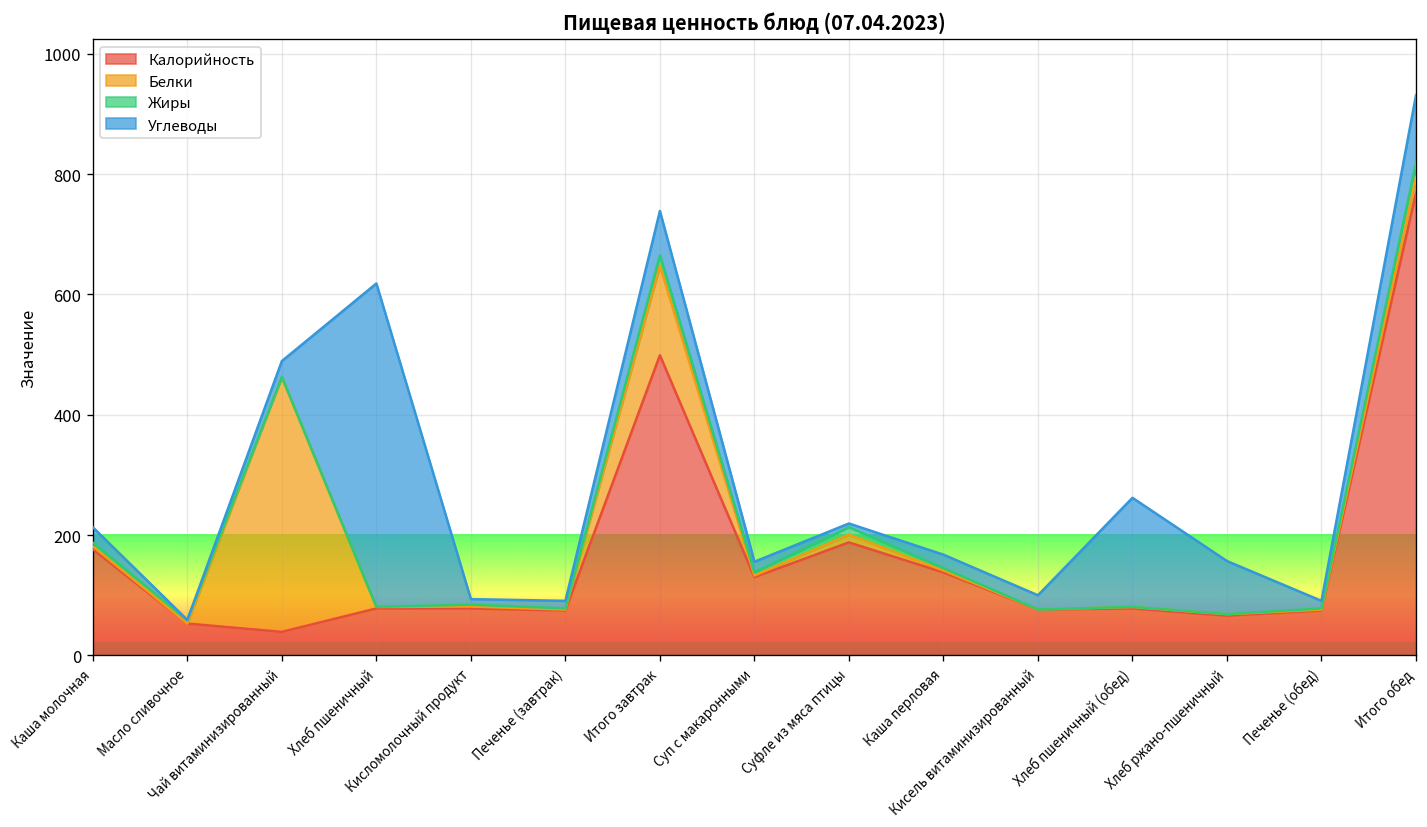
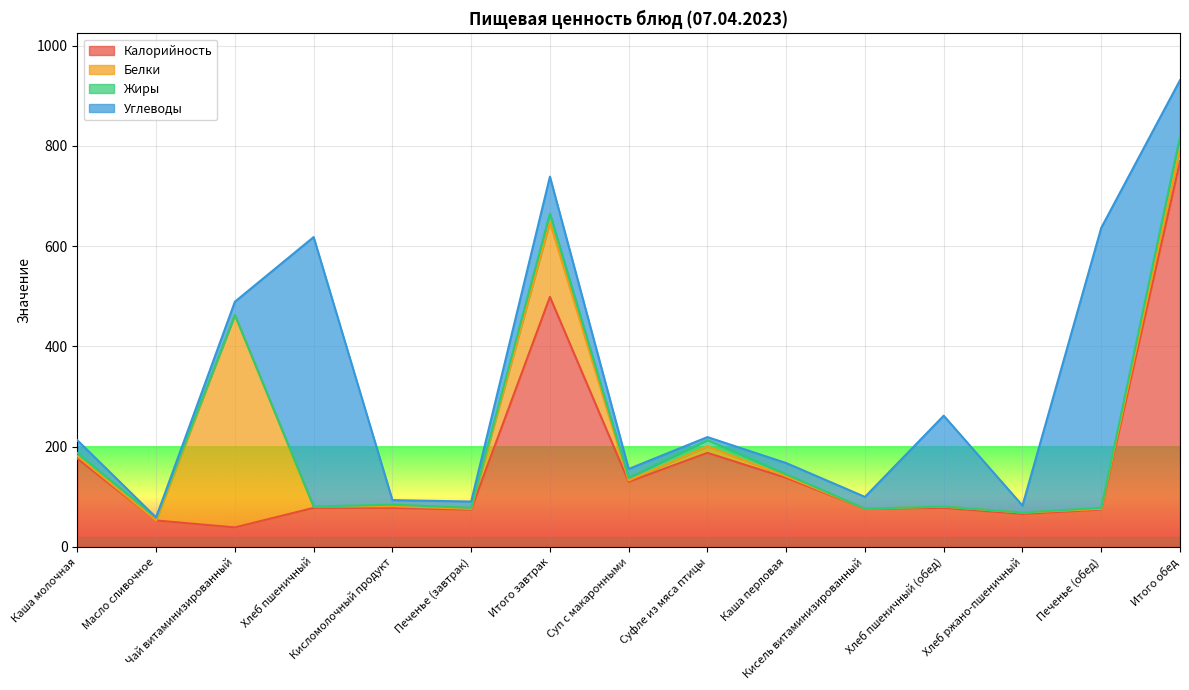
Углеводы, Хлеб ржано-пшеничный: 90 -> 10
Углеводы, Печенье (обед): 10 -> 560
